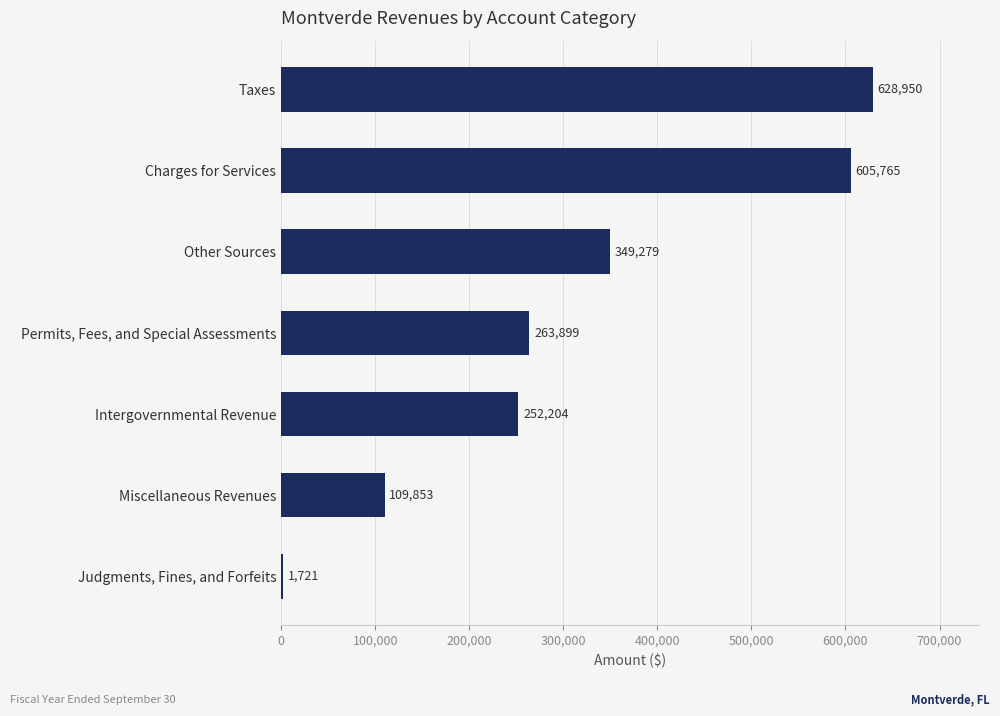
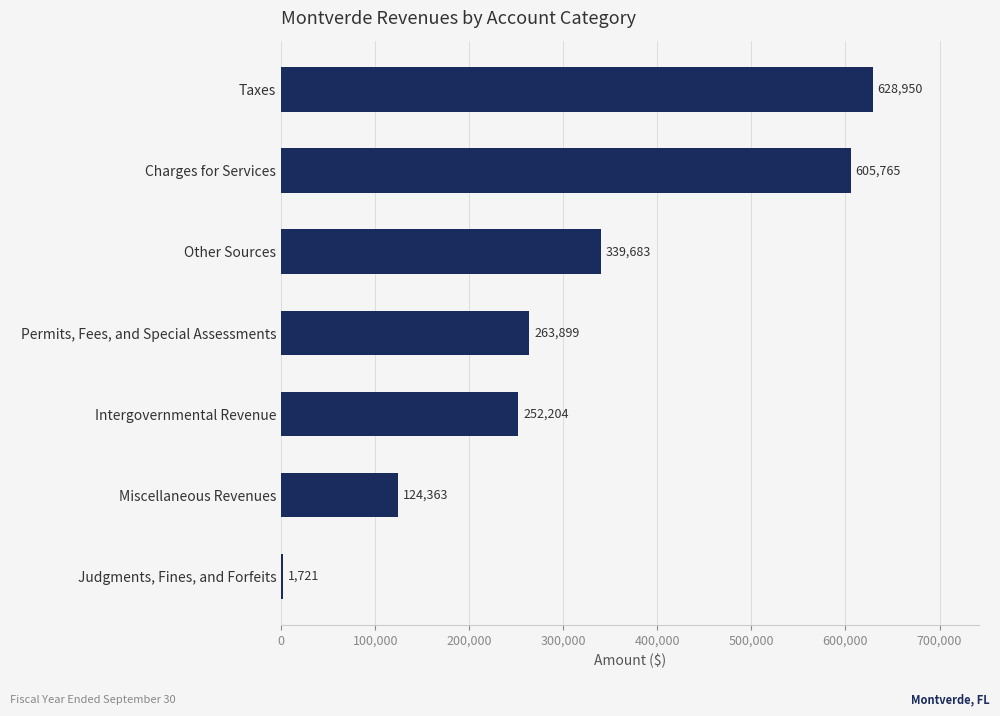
Other Sources: 349,279 -> 339,683
Miscellaneous Revenues: 109,853 -> 124,363
